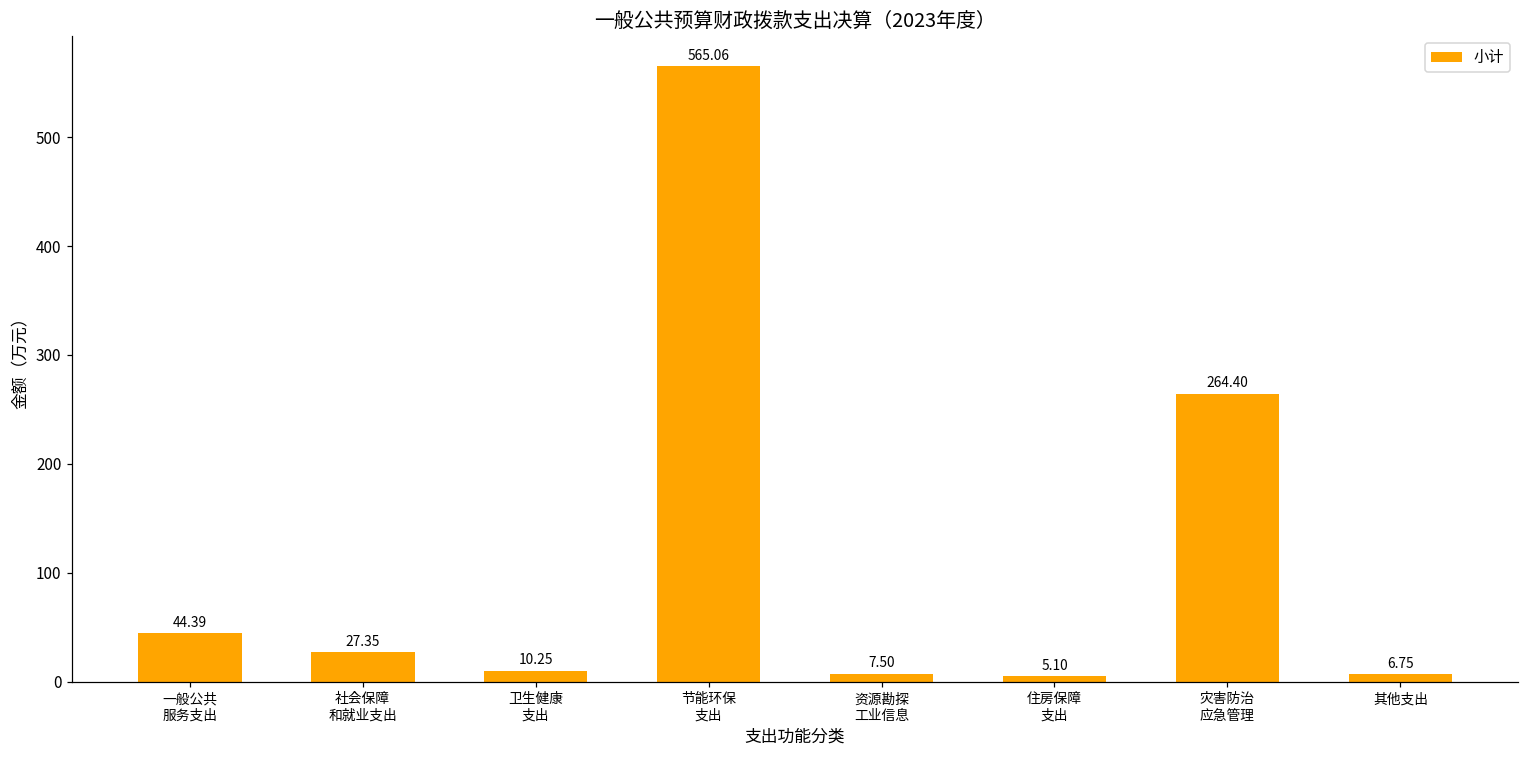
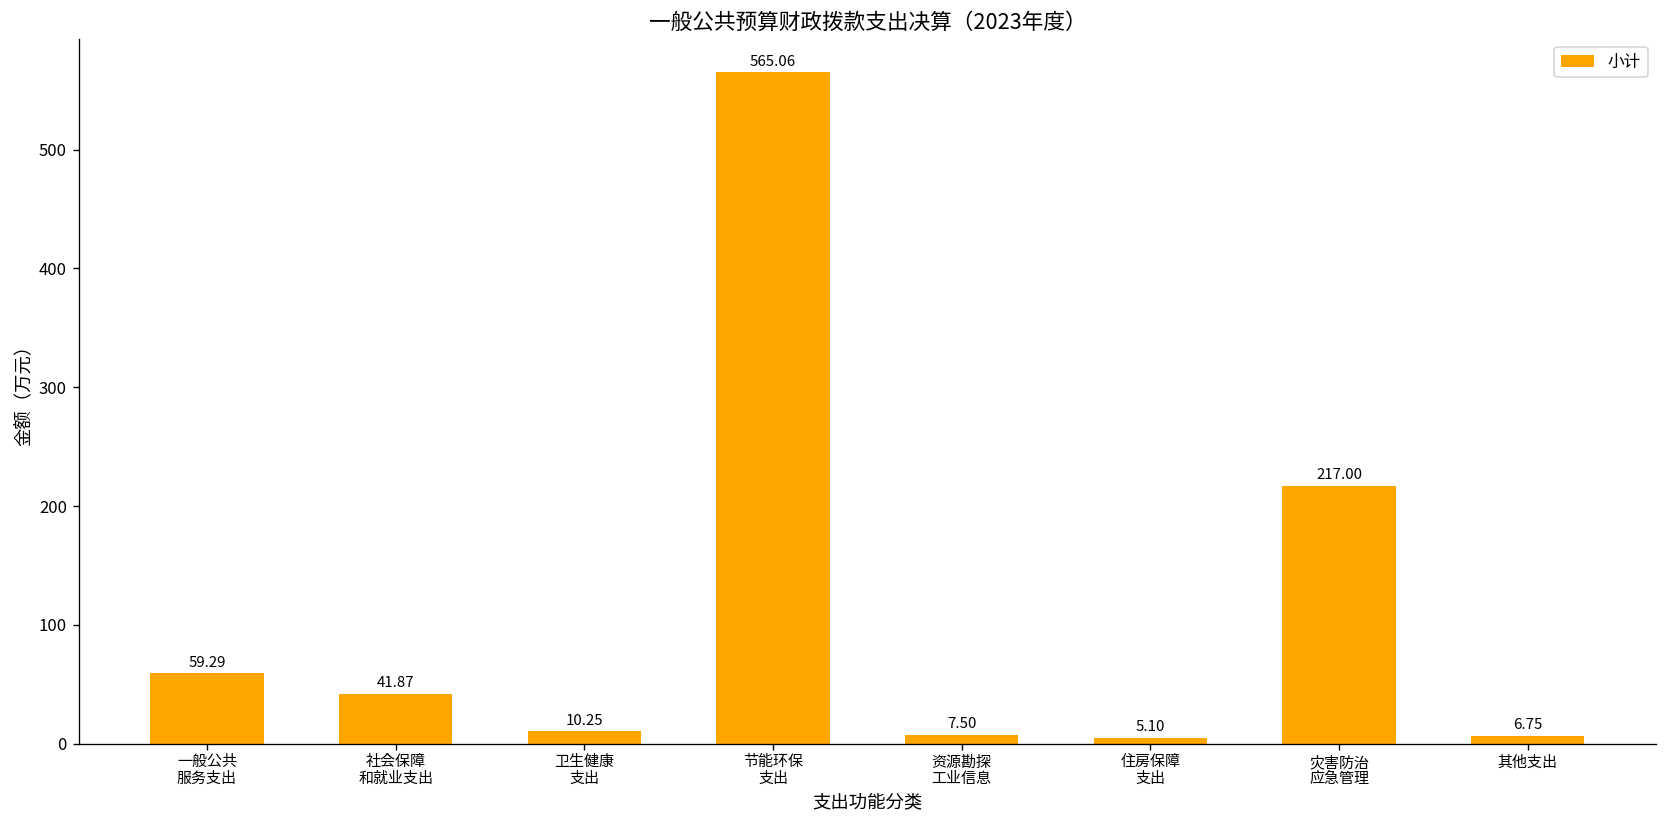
一般公共 服务支出: 44.39 -> 59.29
社会保障 和就业支出: 27.35 -> 41.87
灾害防治 应急管理: 264.40 -> 217.00
